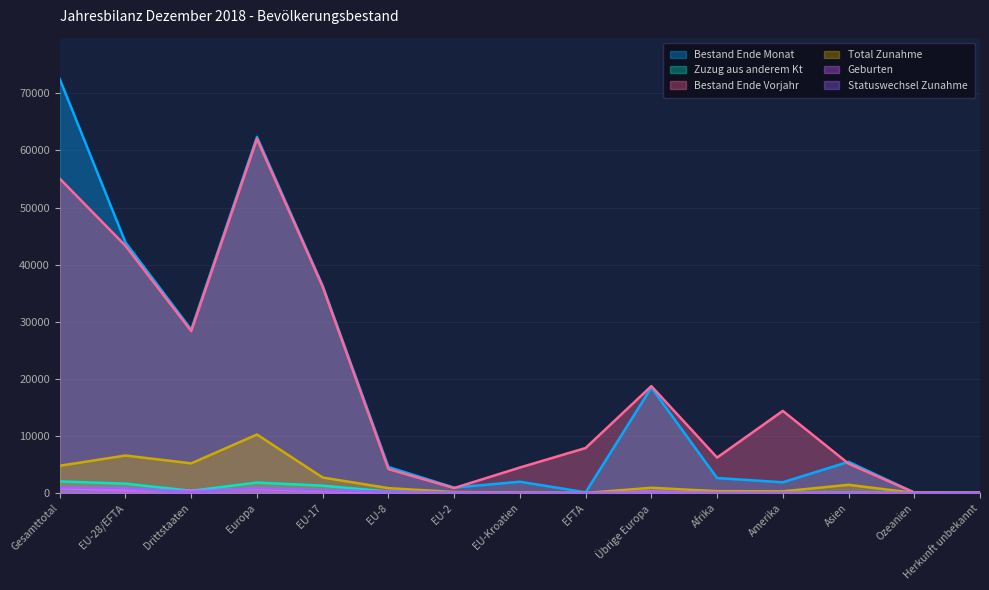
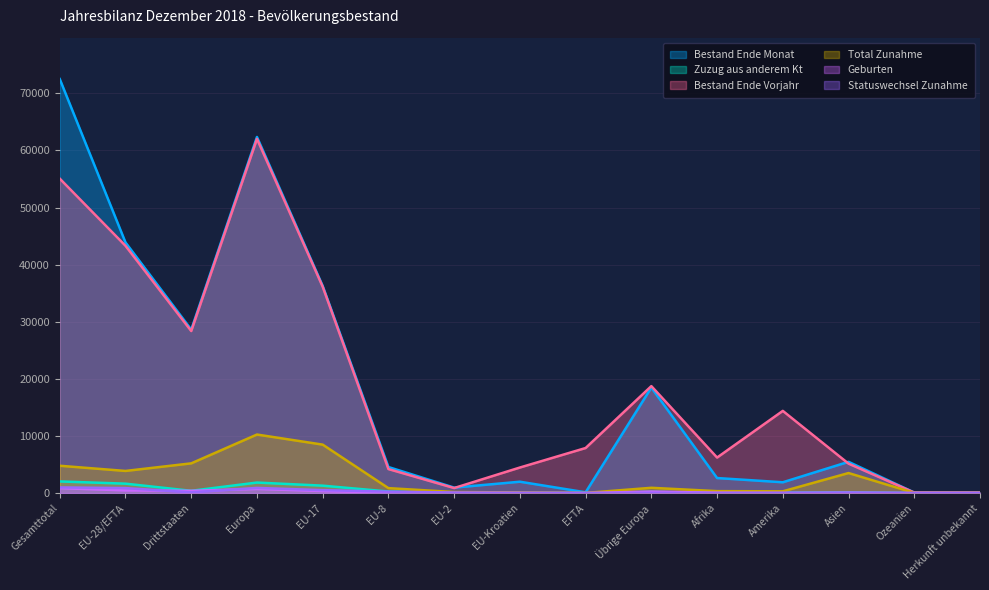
Total Zunahme, EU-28/EFTA: 7000 -> 4000
Total Zunahme, EU-17: 3000 -> 8000
Total Zunahme, Asien: 1000 -> 4000
